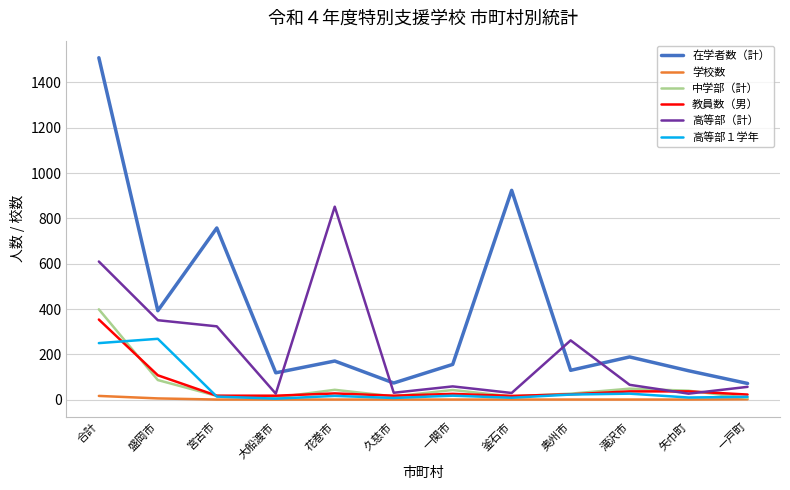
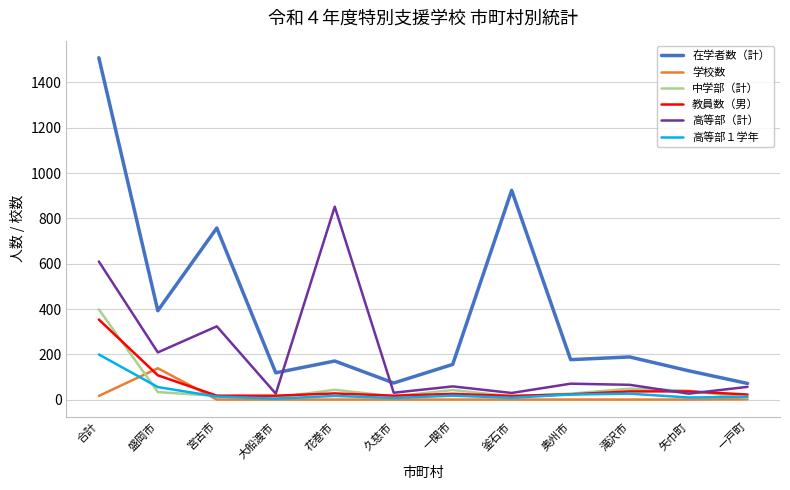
高等部１学年, 合計: 250 -> 200
学校数, 盛岡市: 10 -> 140
中学部（計）, 盛岡市: 90 -> 30
高等部（計）, 盛岡市: 350 -> 210
高等部１学年, 盛岡市: 270 -> 60
在学者数（計）, 奥州市: 130 -> 180
高等部（計）, 奥州市: 260 -> 70
